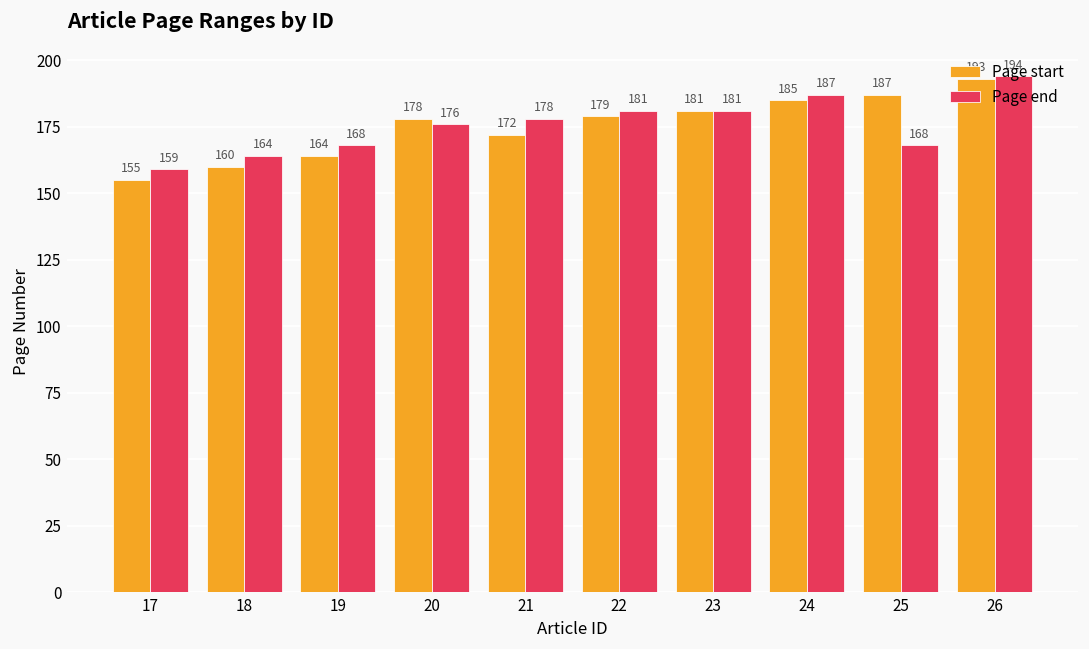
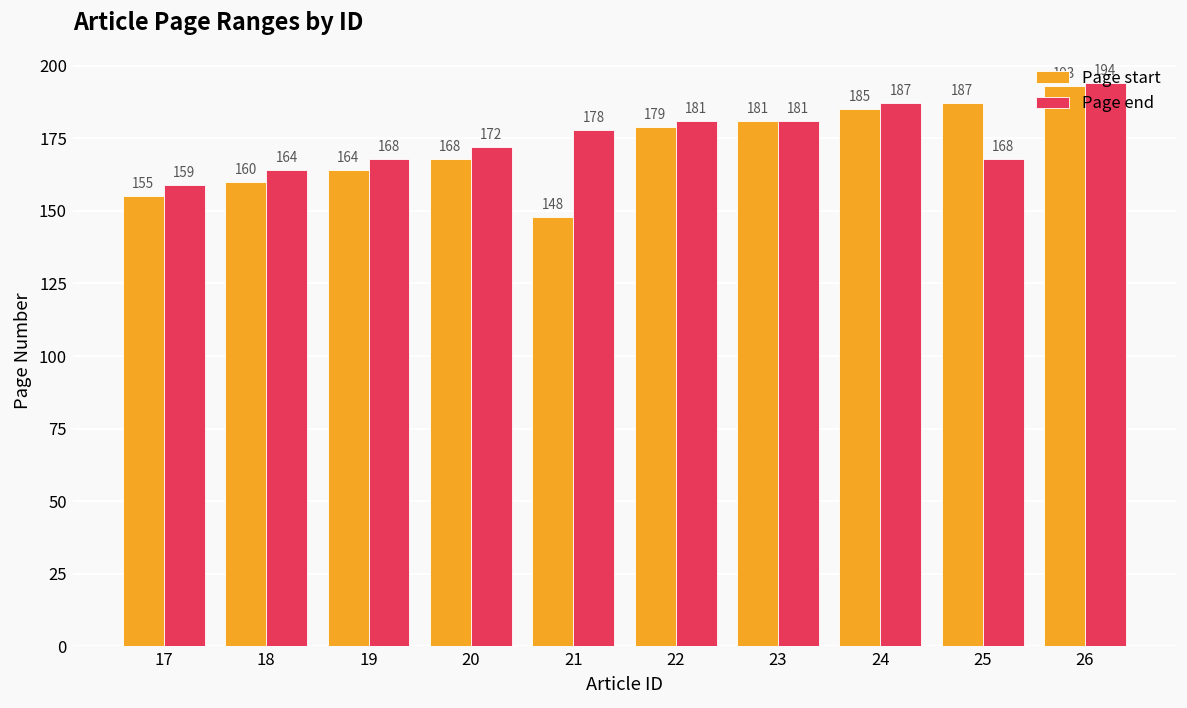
Page start, 20: 178 -> 168
Page end, 20: 176 -> 172
Page start, 21: 172 -> 148
